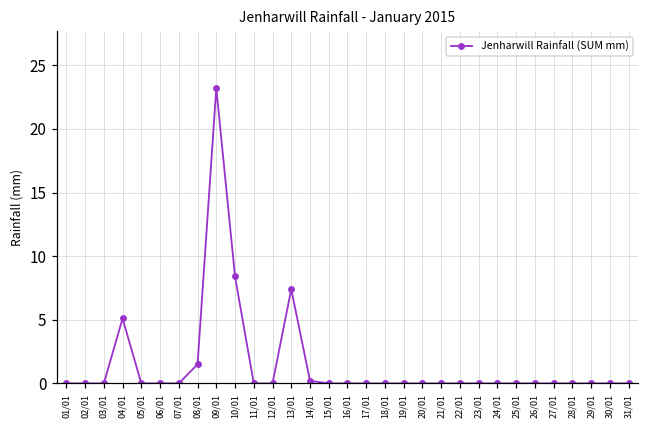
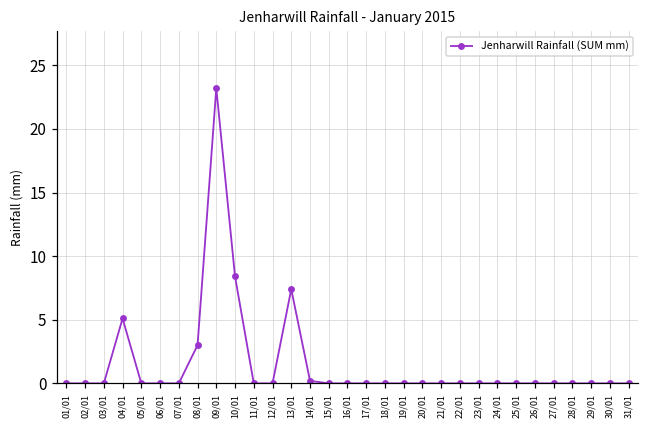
08/01: 1.5 -> 3.0
